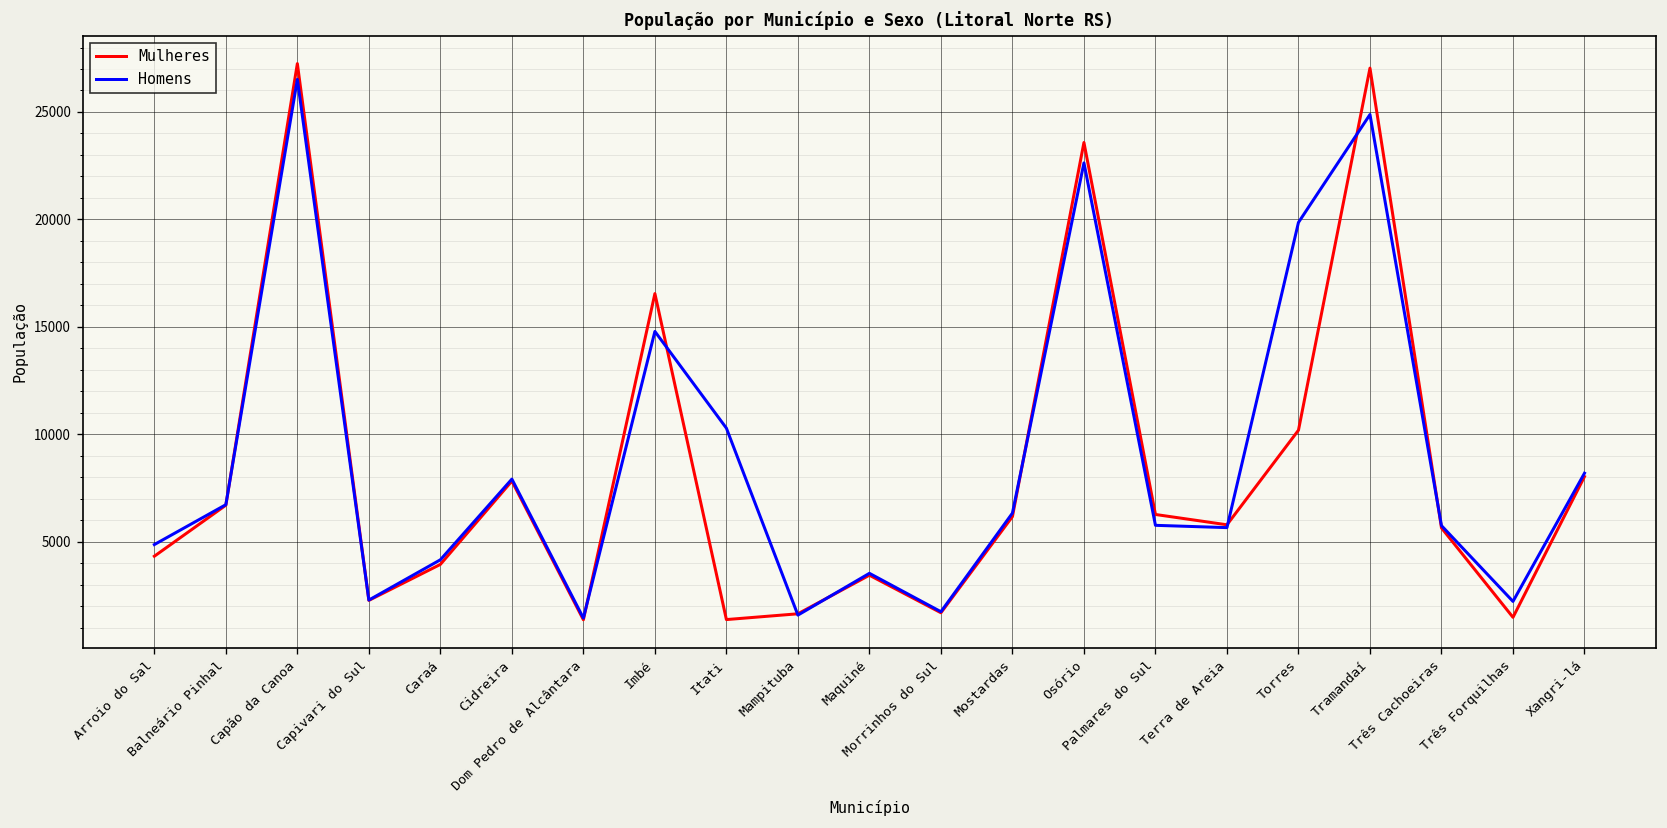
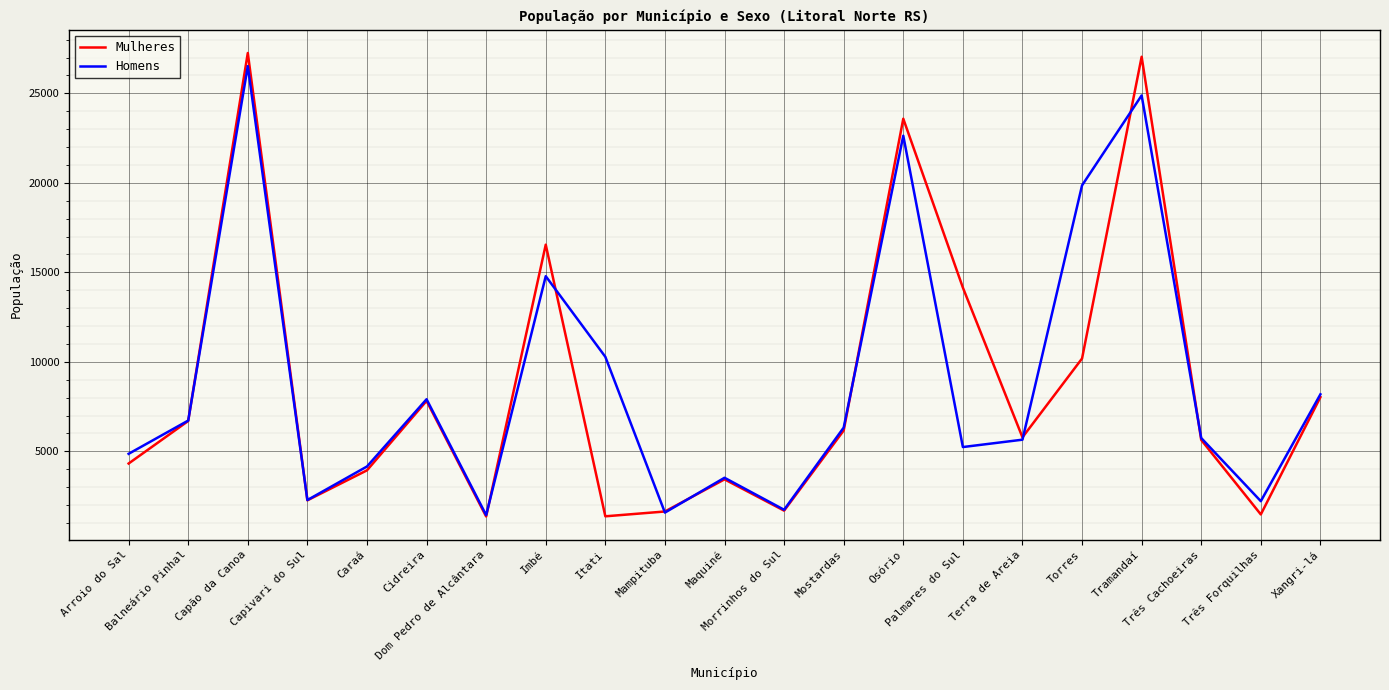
Mulheres, Palmares do Sul: 6300 -> 14100
Homens, Palmares do Sul: 5800 -> 5200
